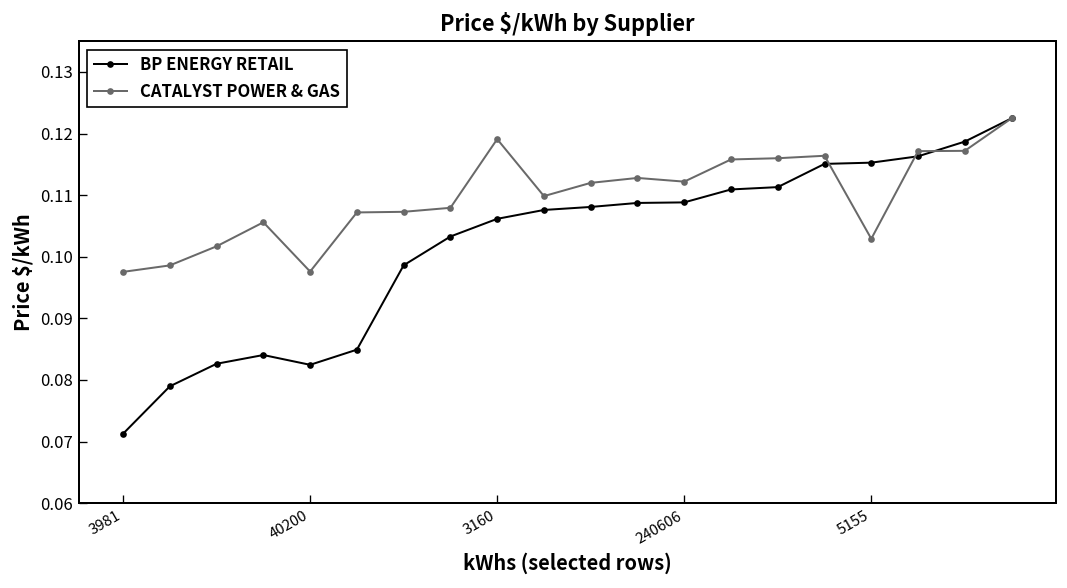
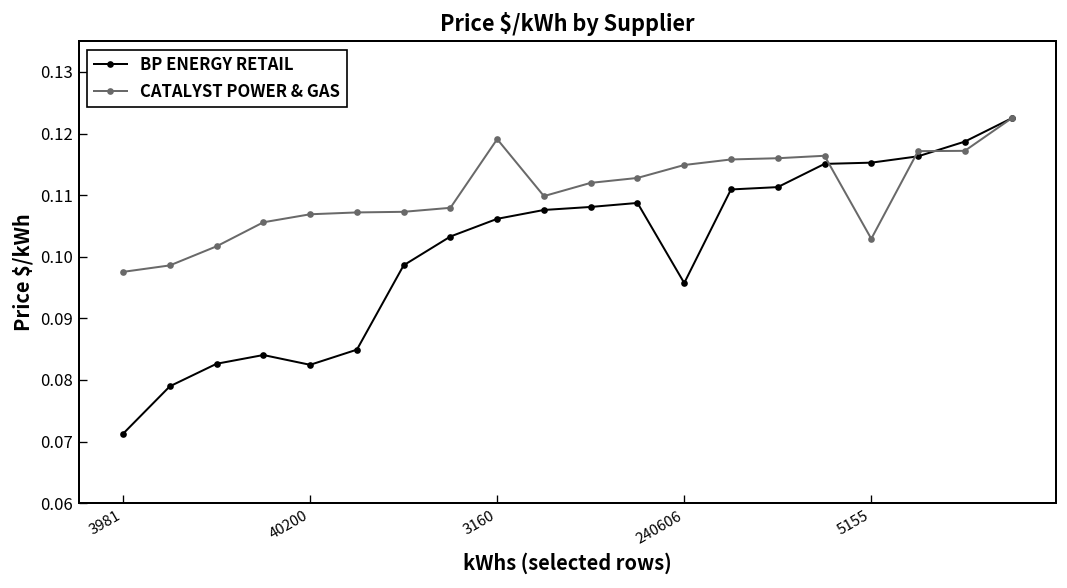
CATALYST POWER & GAS, 40200: 0.098 -> 0.107
BP ENERGY RETAIL, 240606: 0.109 -> 0.096
CATALYST POWER & GAS, 240606: 0.112 -> 0.115
